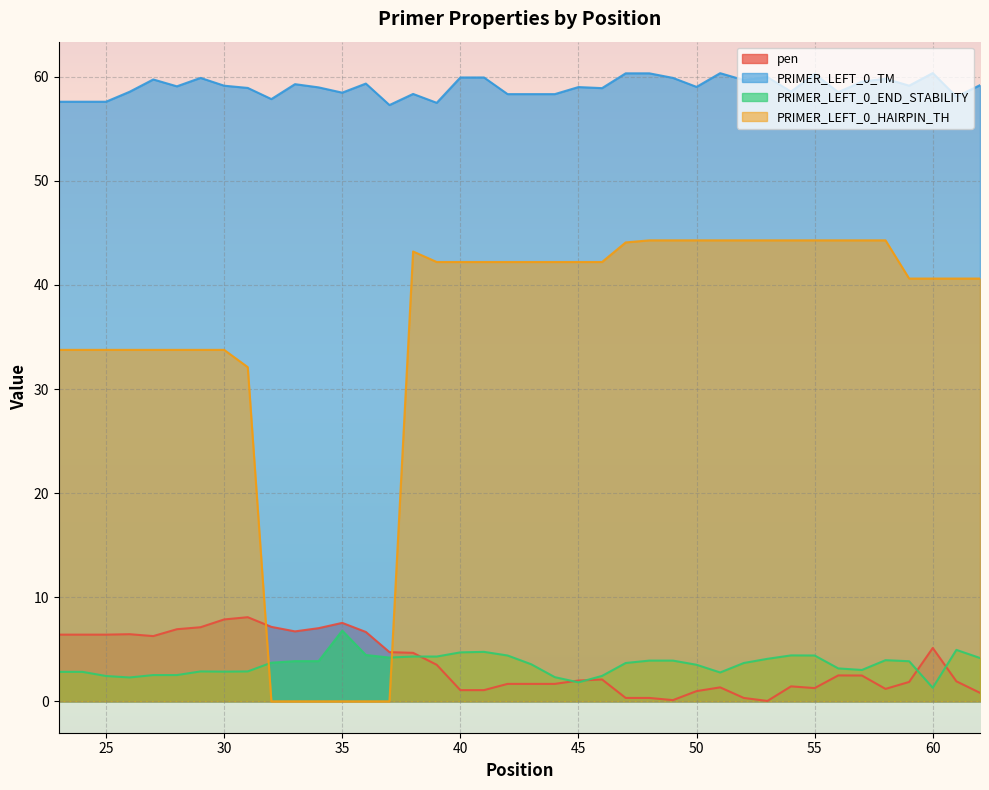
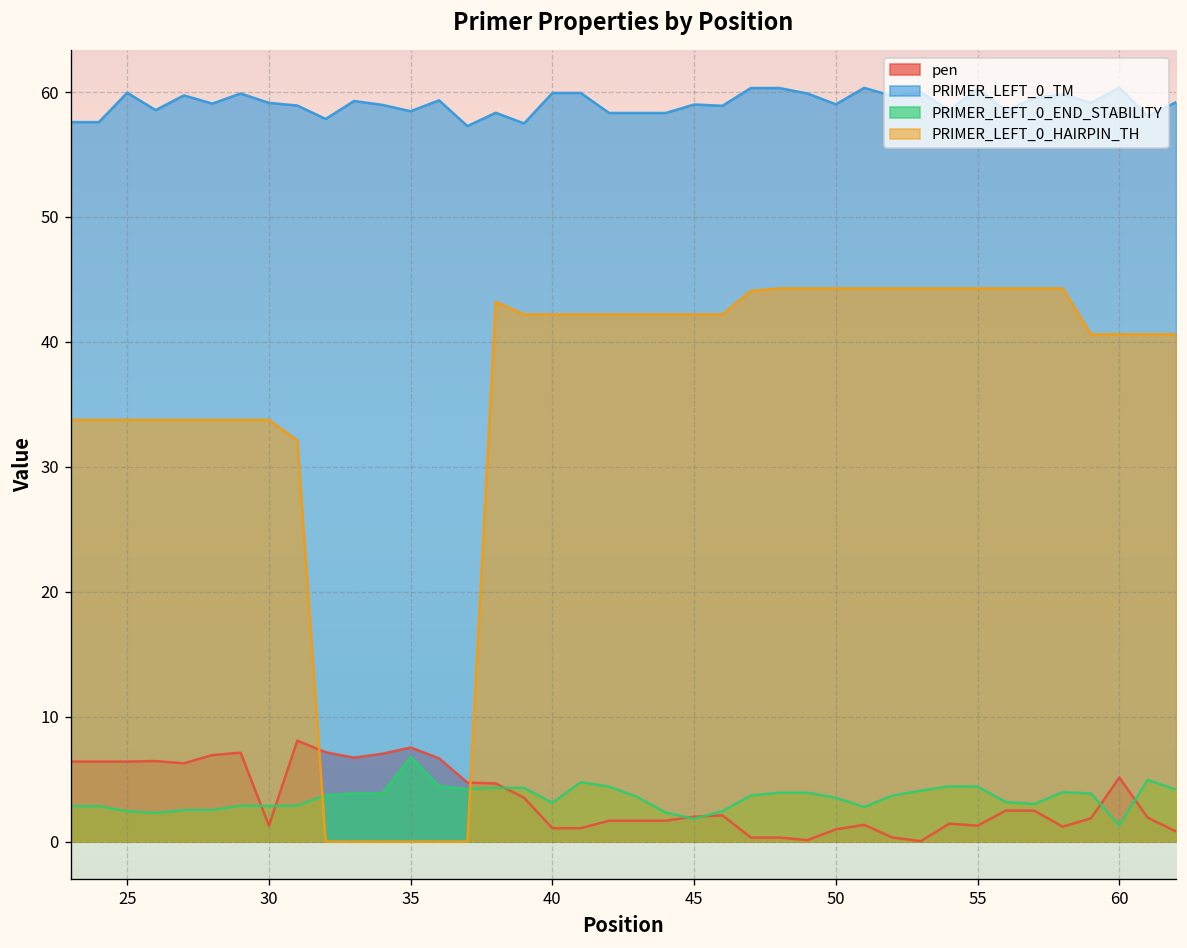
PRIMER_LEFT_0_TM, 25: 57.6 -> 59.9
pen, 30: 7.9 -> 1.3
PRIMER_LEFT_0_END_STABILITY, 40: 4.7 -> 3.1
